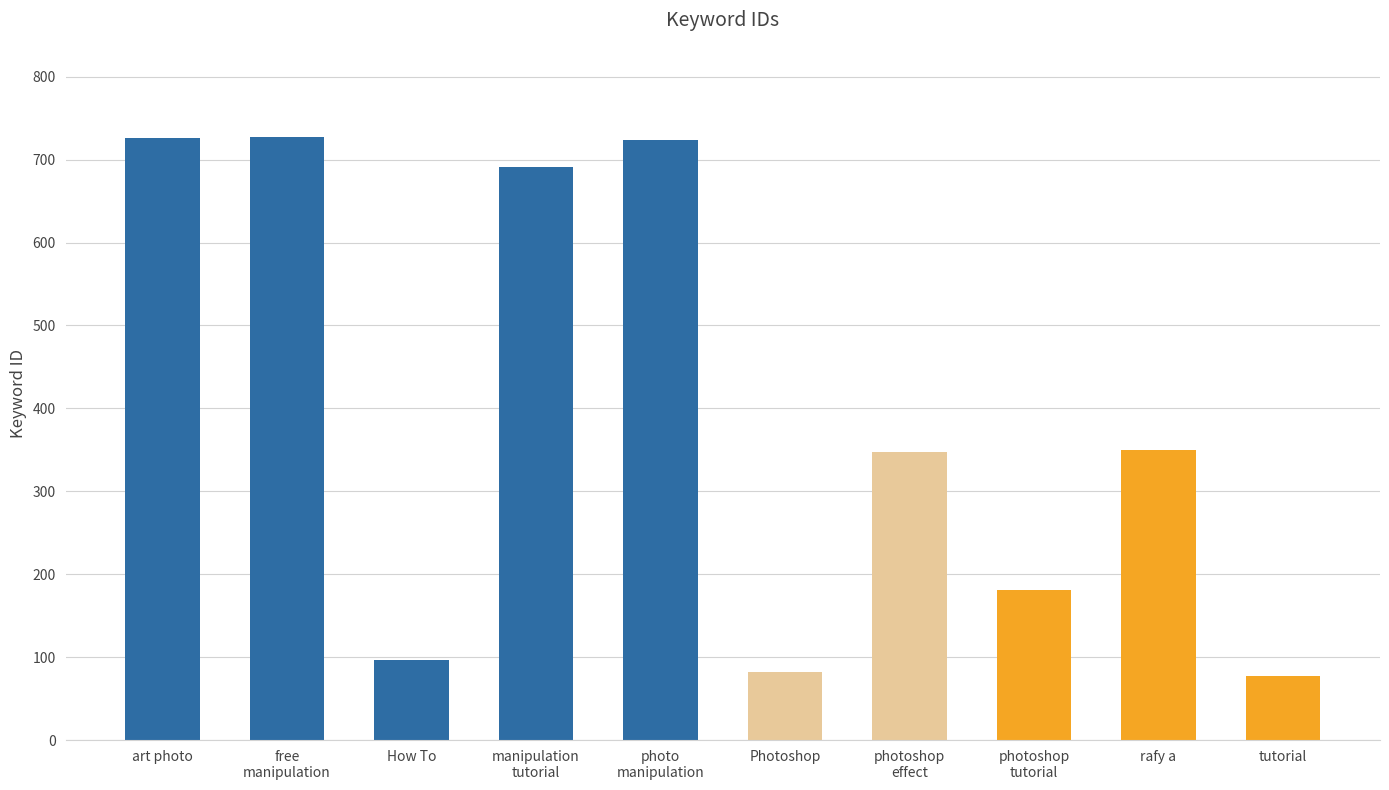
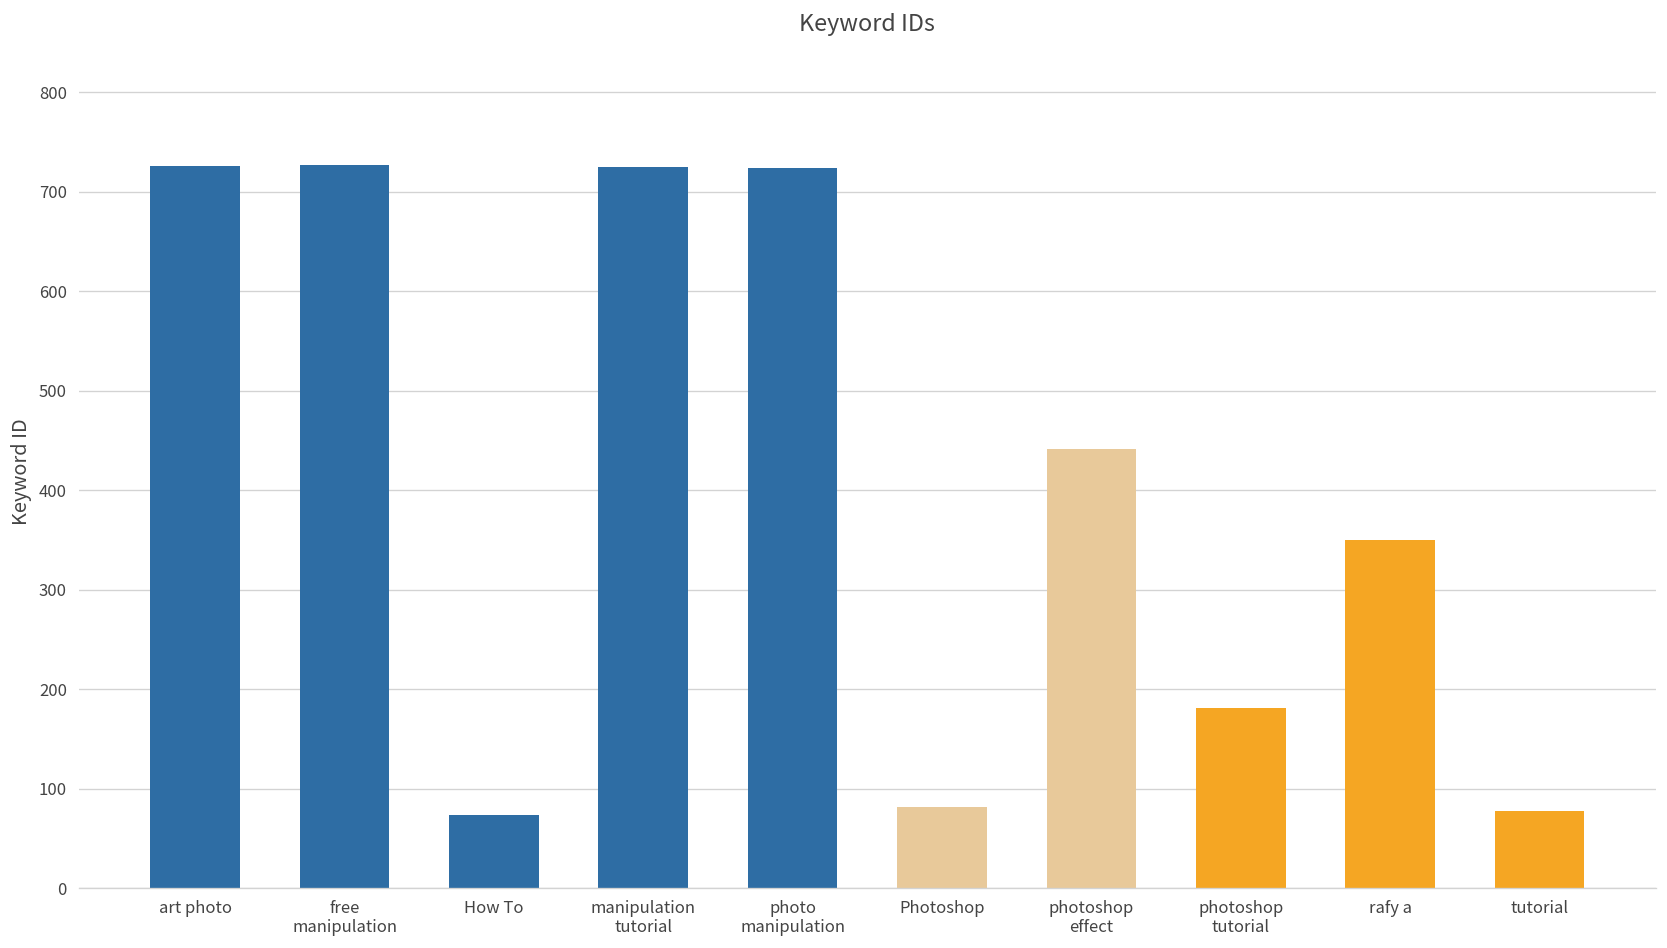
How To: 100 -> 70
manipulation tutorial: 690 -> 730
photoshop effect: 350 -> 440
